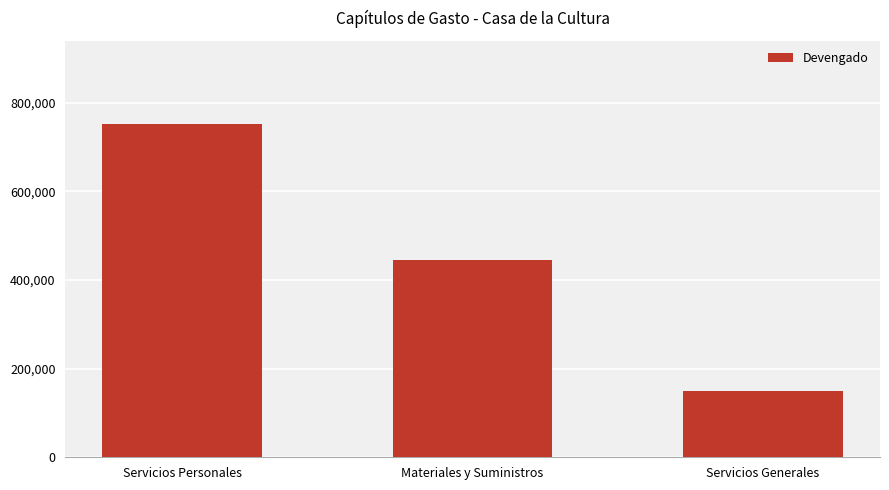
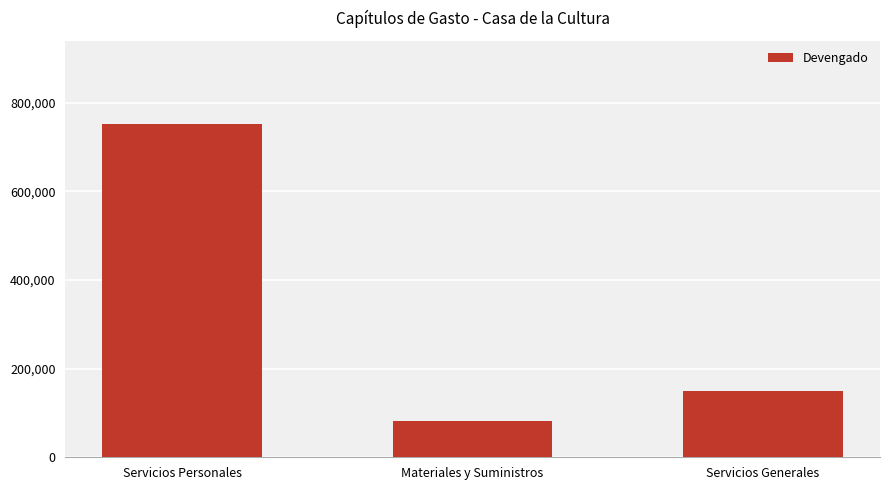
Materiales y Suministros: 440,000 -> 80,000
